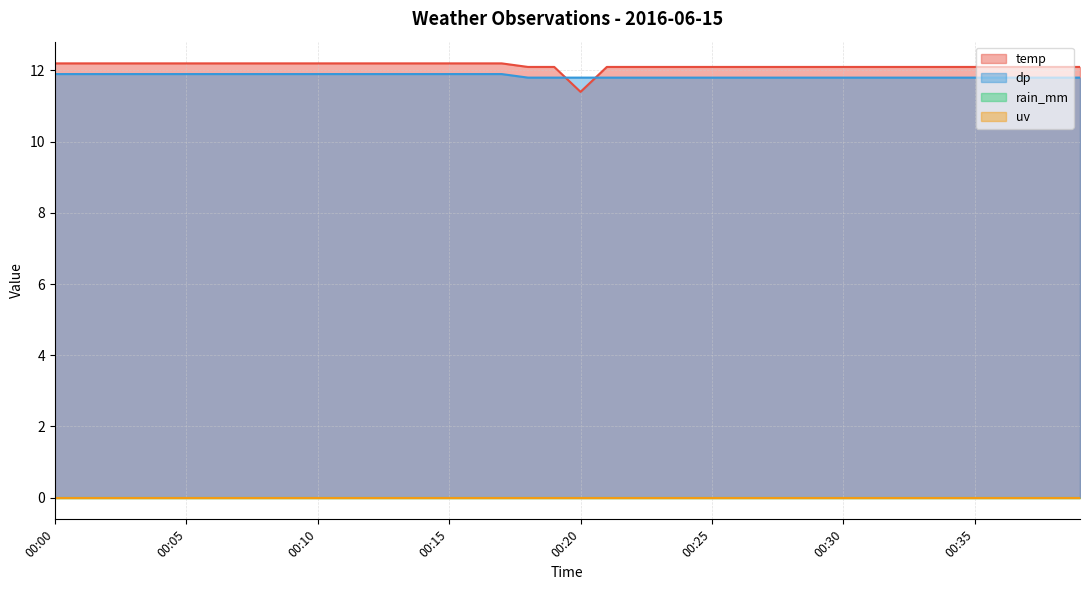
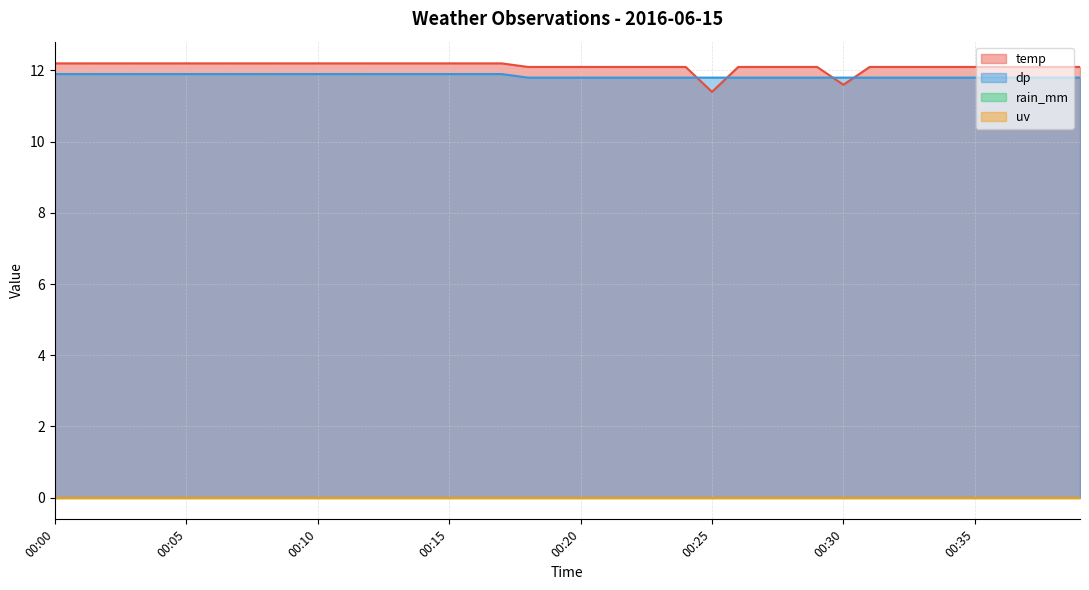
temp, 00:20: 11.4 -> 12.1
temp, 00:25: 12.1 -> 11.4
temp, 00:30: 12.1 -> 11.6
